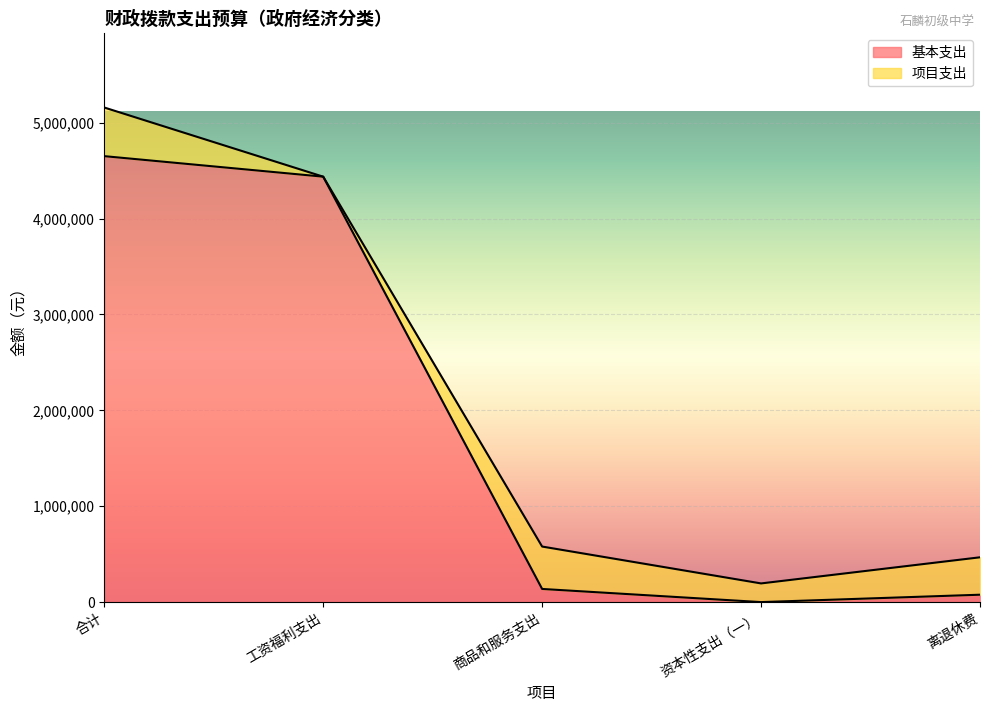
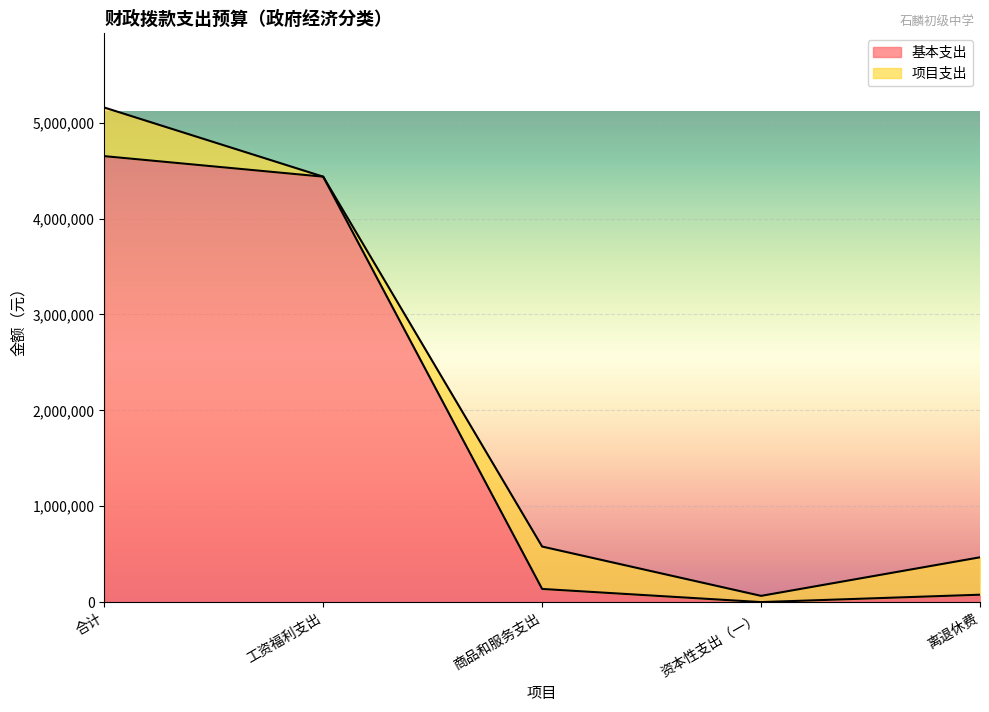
项目支出, 资本性支出（一）: 200,000 -> 100,000
